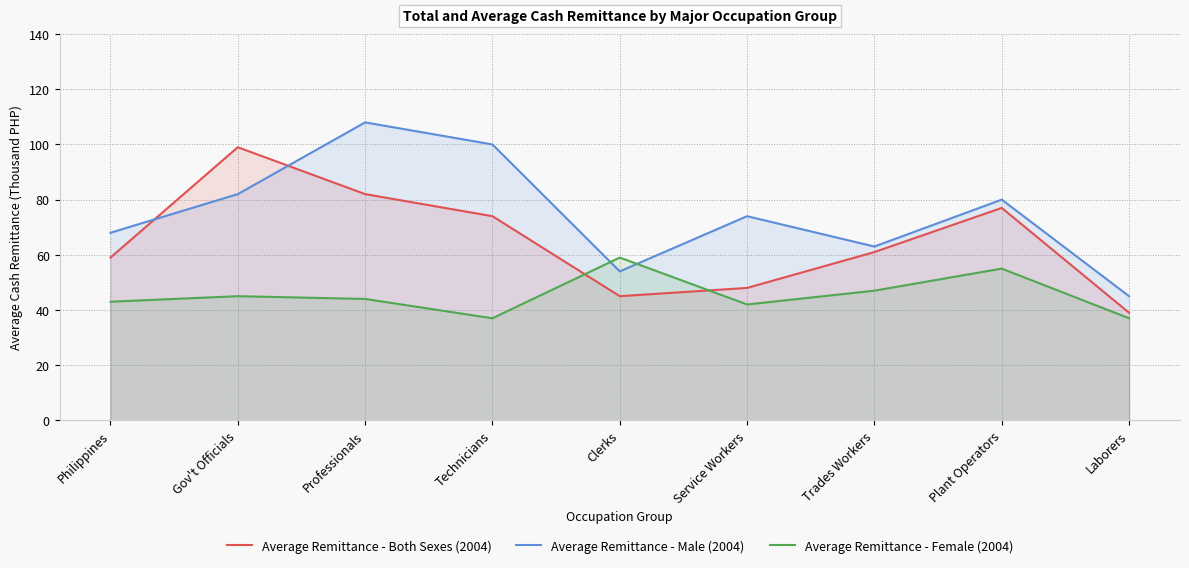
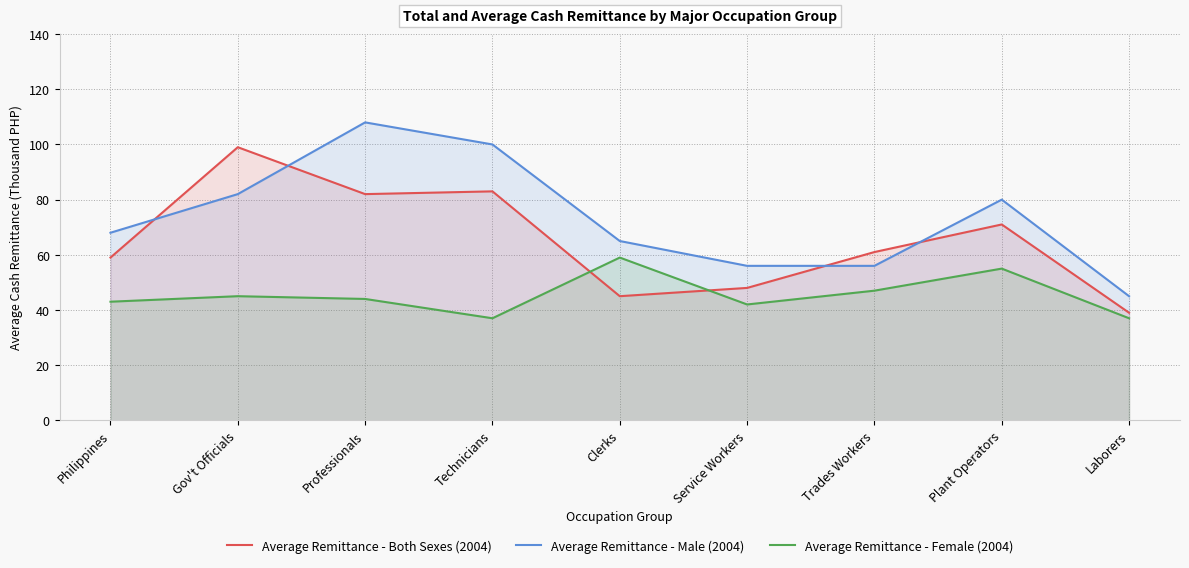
Average Remittance - Both Sexes (2004), Technicians: 74 -> 83
Average Remittance - Male (2004), Clerks: 54 -> 65
Average Remittance - Male (2004), Service Workers: 74 -> 56
Average Remittance - Male (2004), Trades Workers: 63 -> 56
Average Remittance - Both Sexes (2004), Plant Operators: 77 -> 71
